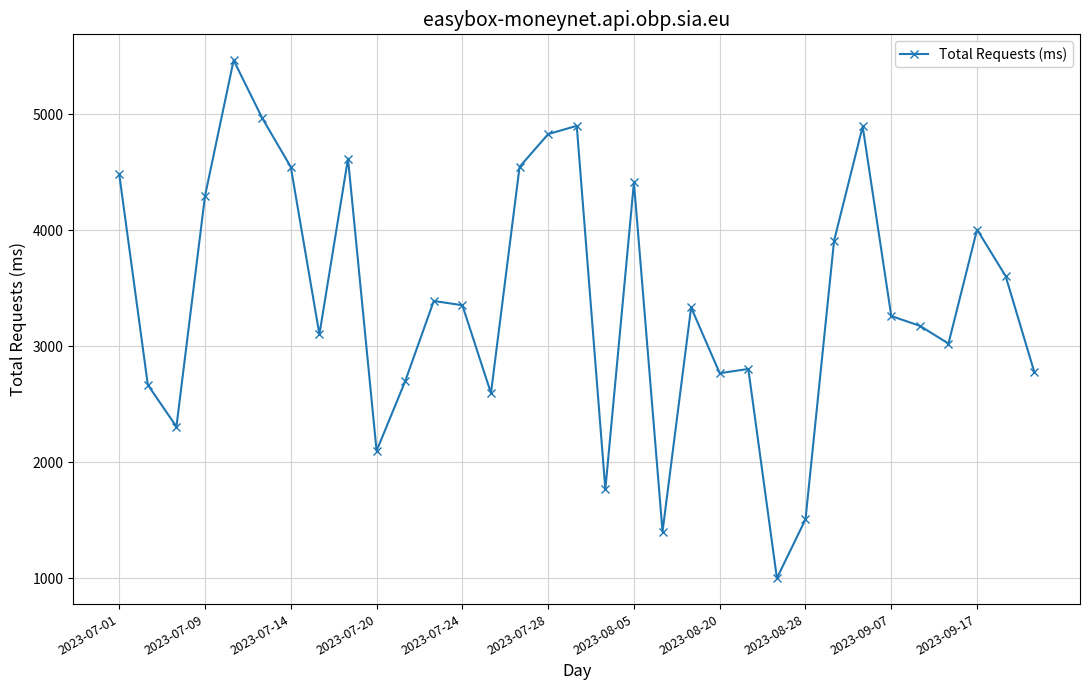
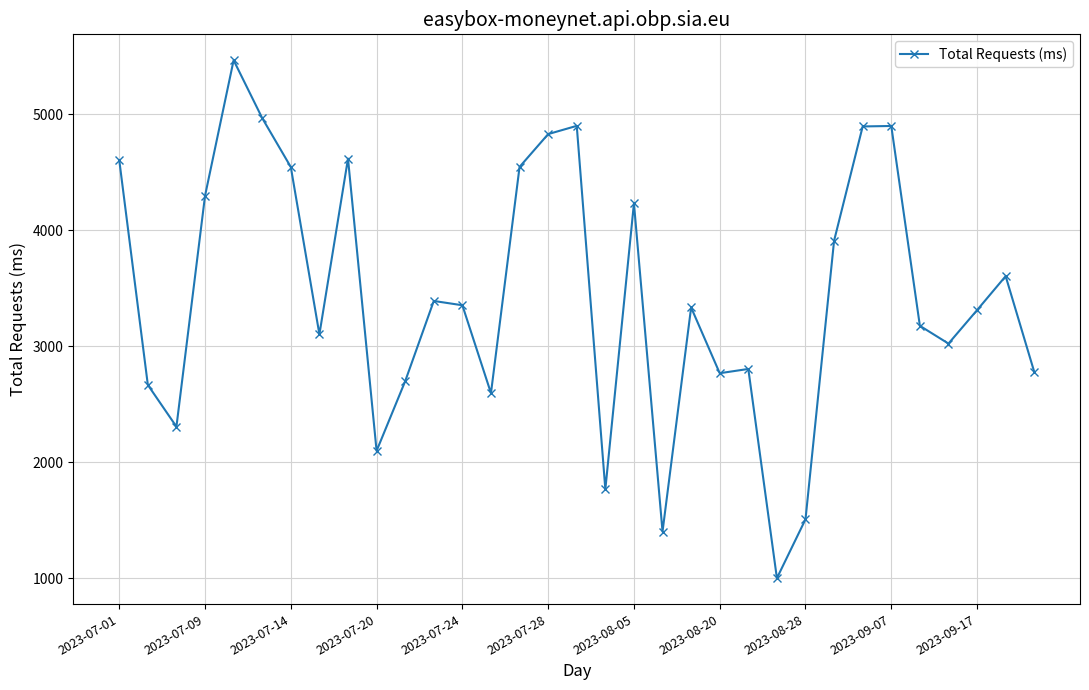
2023-07-01: 4480 -> 4610
2023-08-05: 4410 -> 4230
2023-09-07: 3260 -> 4900
2023-09-17: 4010 -> 3310
